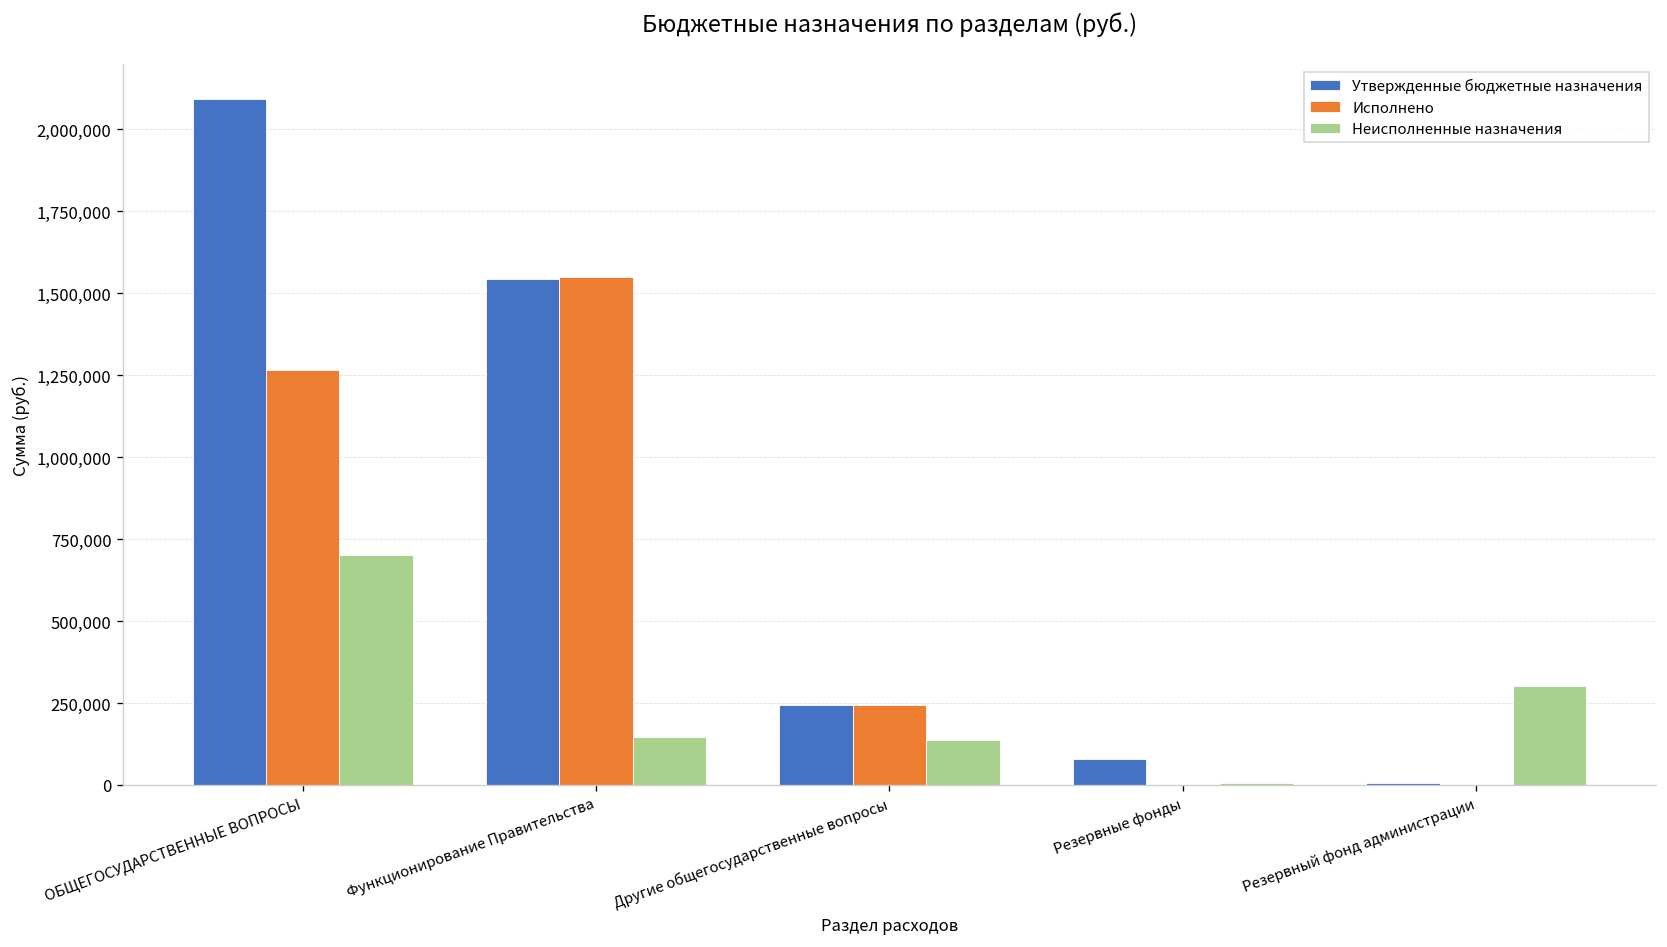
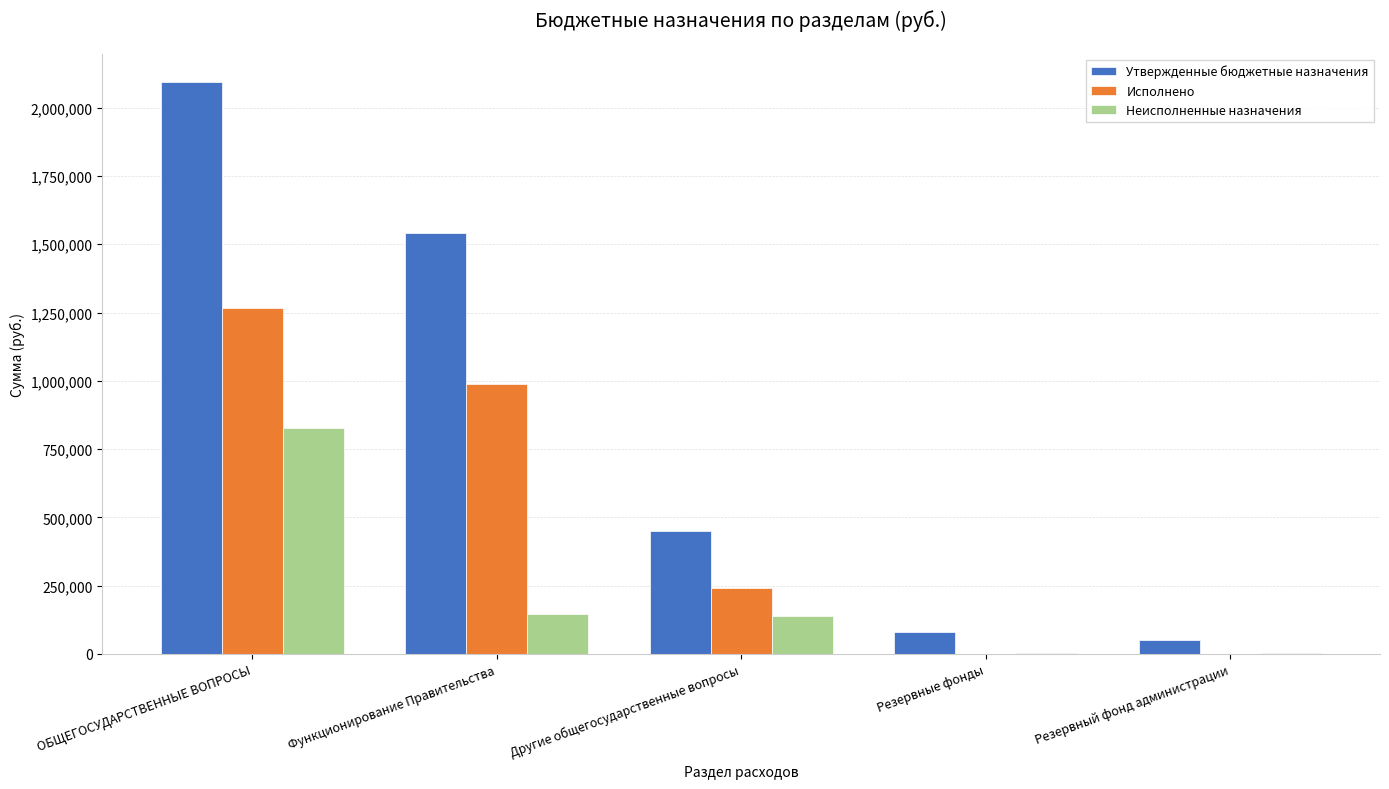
Неисполненные назначения, ОБЩЕГОСУДАРСТВЕННЫЕ ВОПРОСЫ: 700,000 -> 830,000
Исполнено, Функционирование Правительства: 1,550,000 -> 990,000
Утвержденные бюджетные назначения, Другие общегосударственные вопросы: 250,000 -> 450,000
Утвержденные бюджетные назначения, Резервный фонд администрации: 10,000 -> 50,000
Неисполненные назначения, Резервный фонд администрации: 300,000 -> 10,000
